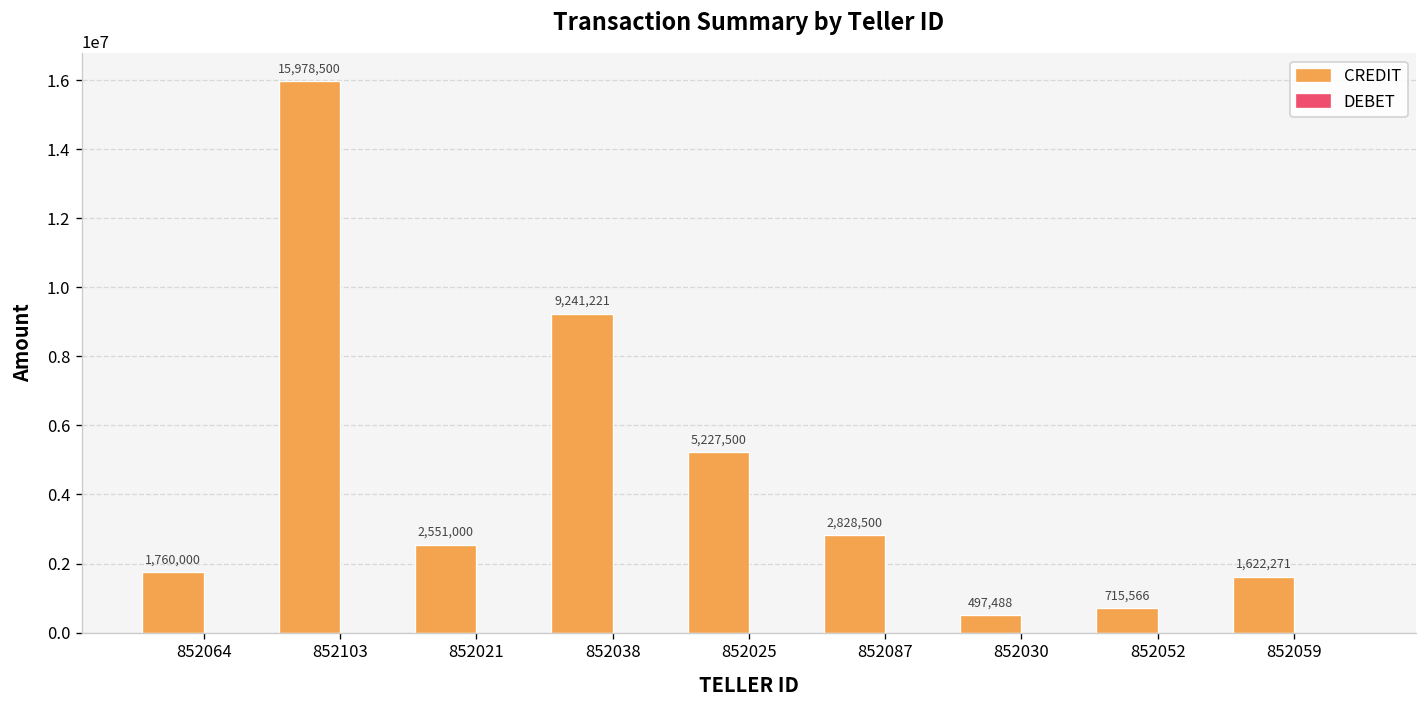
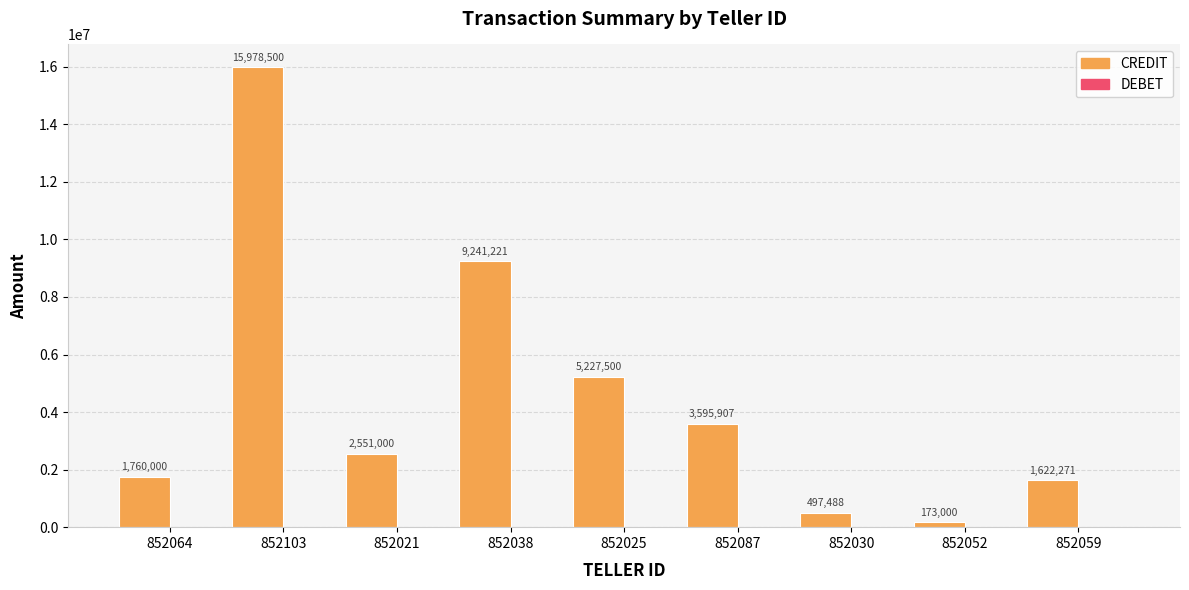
CREDIT, 852087: 2,828,500 -> 3,595,907
CREDIT, 852052: 715,566 -> 173,000
